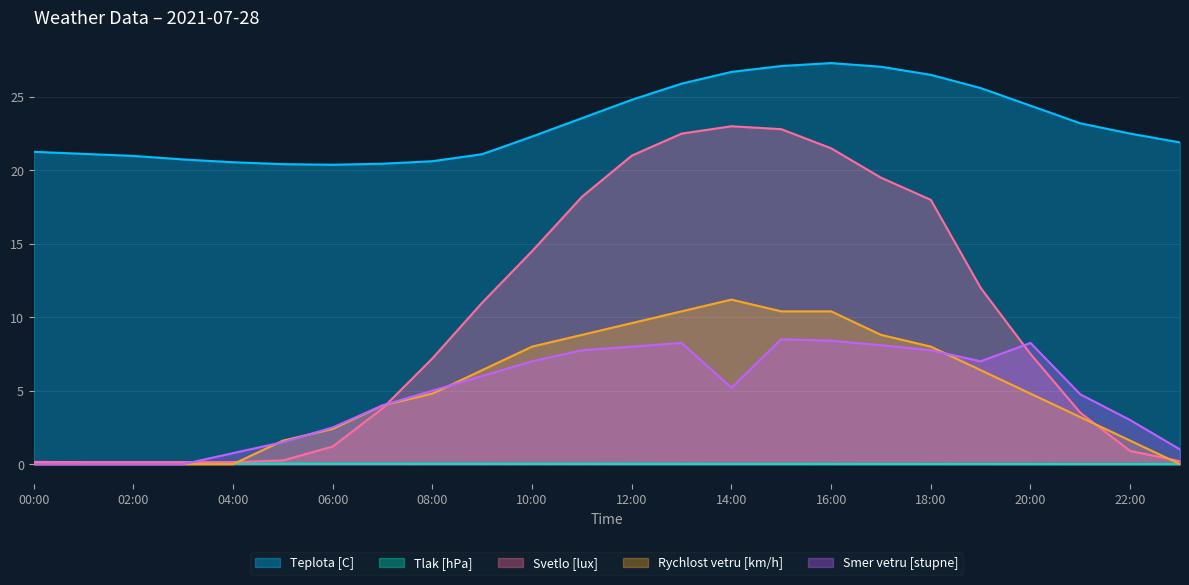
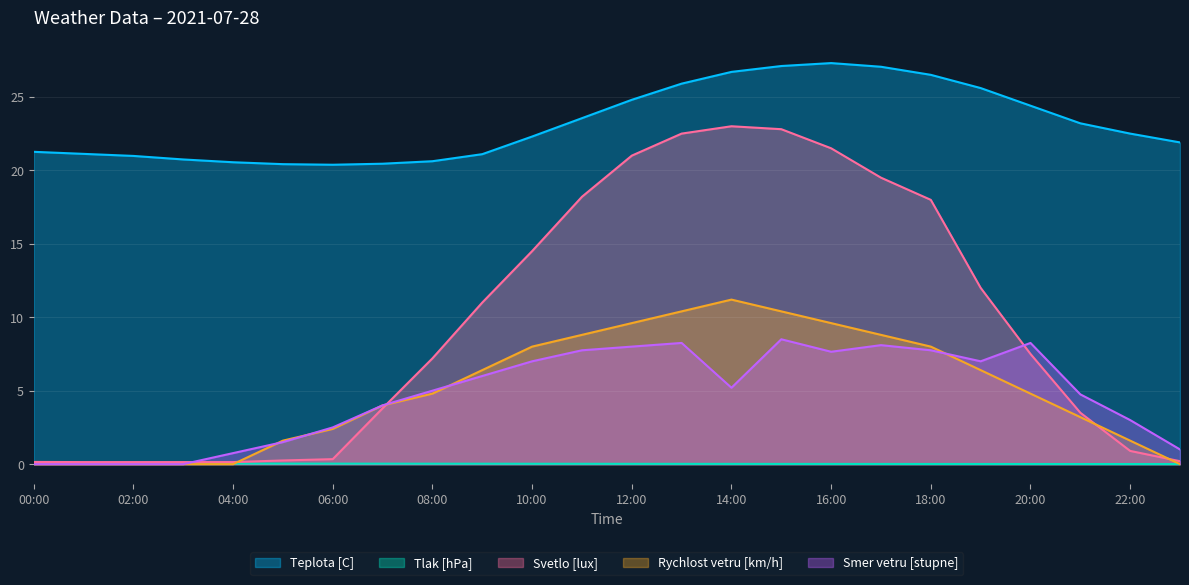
Svetlo [lux], 06:00: 1.2 -> 0.3
Rychlost vetru [km/h], 16:00: 10.4 -> 9.6
Smer vetru [stupne], 16:00: 8.4 -> 7.7
